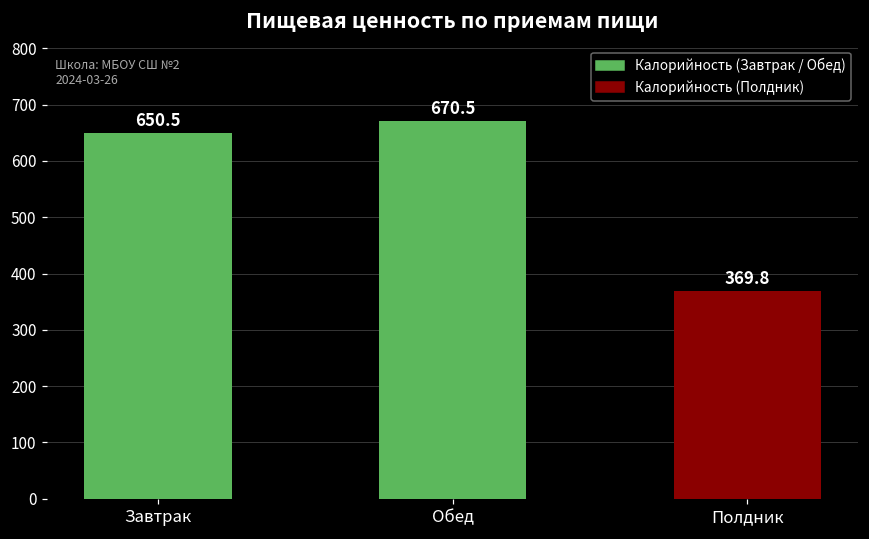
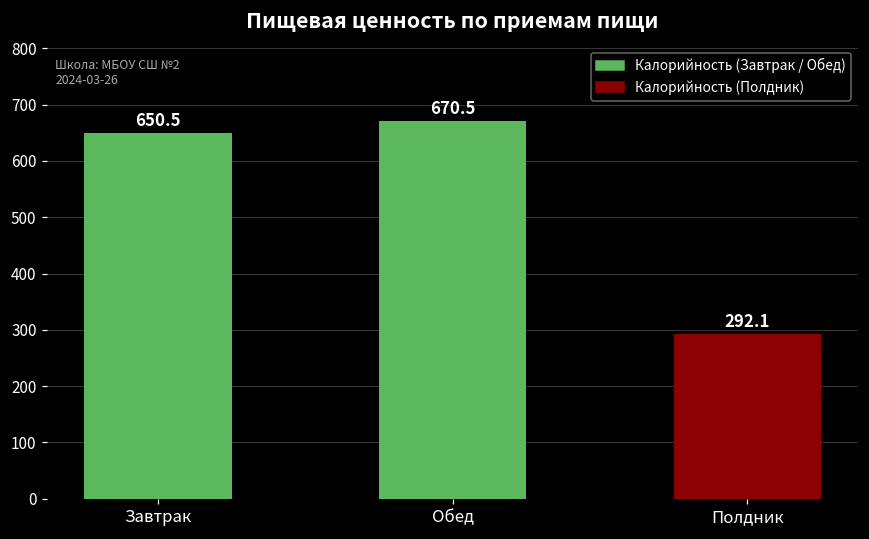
Полдник: 369.8 -> 292.1
